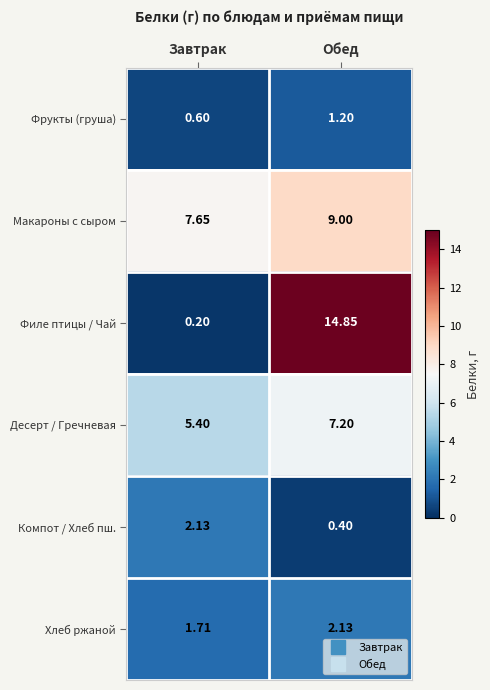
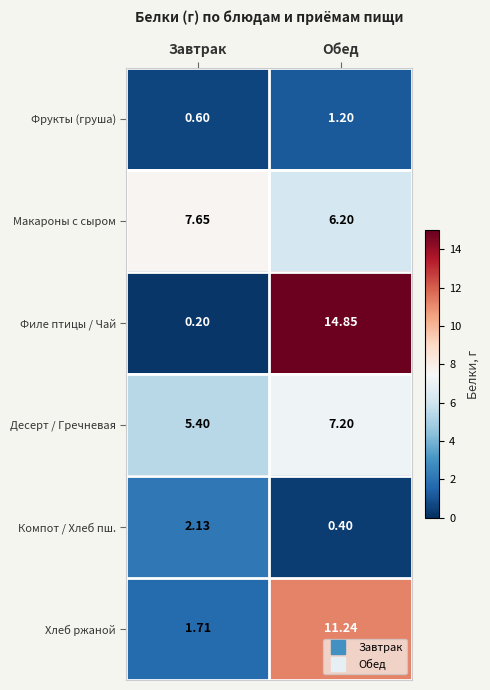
Макароны с сыром, Обед: 9.00 -> 6.20
Хлеб ржаной, Обед: 2.13 -> 11.24
